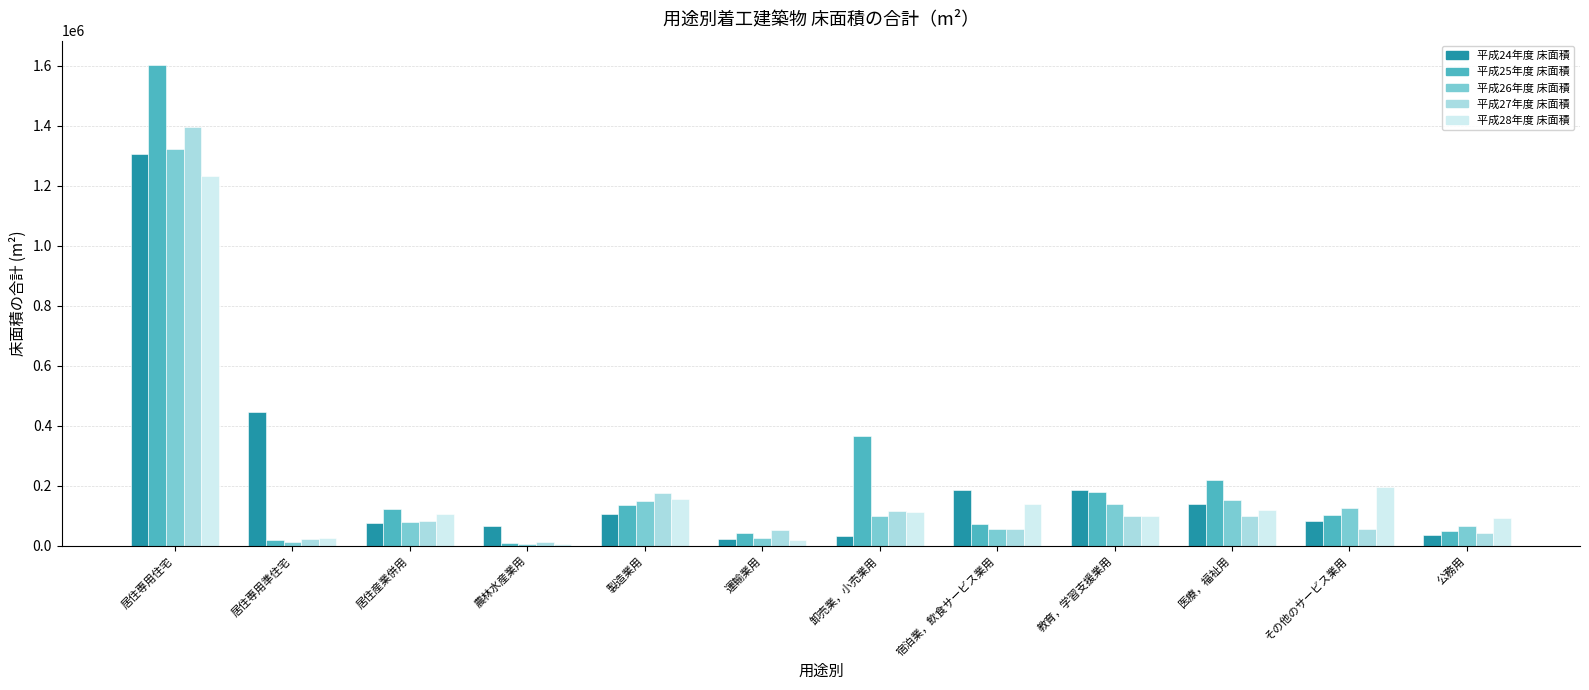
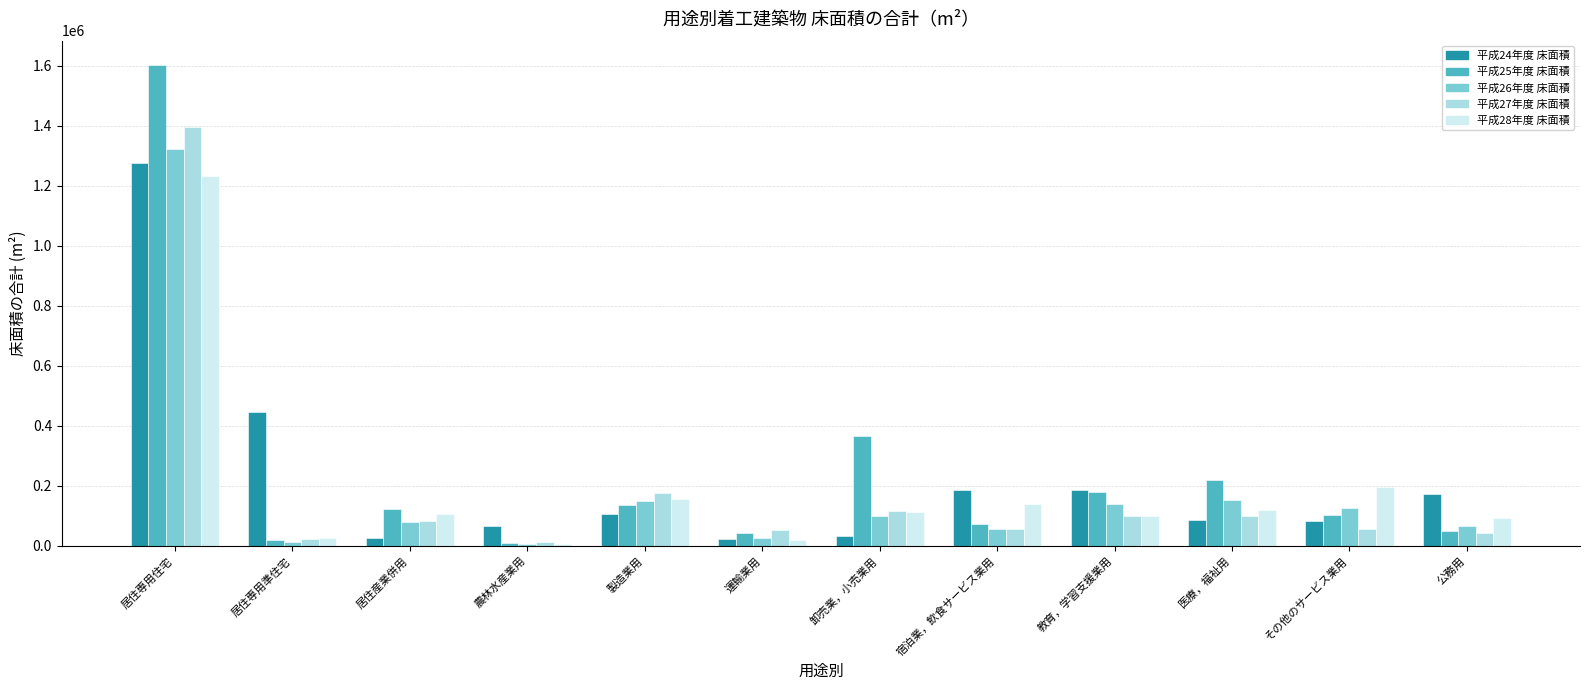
平成24年度 床面積, 居住専用住宅: 1310000 -> 1280000
平成24年度 床面積, 居住産業併用: 70000 -> 30000
平成24年度 床面積, 医療，福祉用: 140000 -> 90000
平成24年度 床面積, 公務用: 30000 -> 170000
